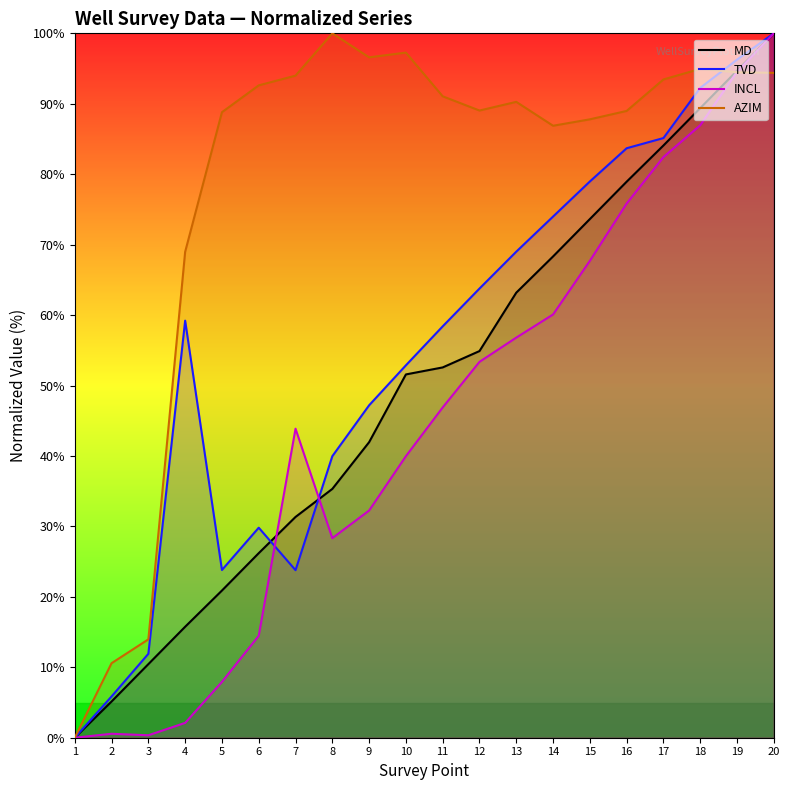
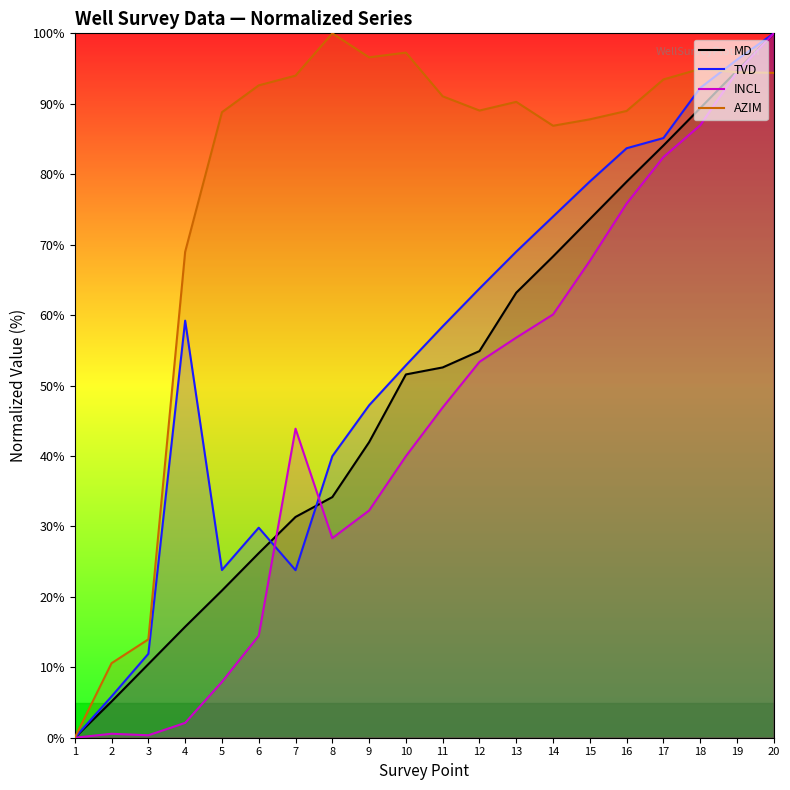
MD, 8: 35% -> 34%
